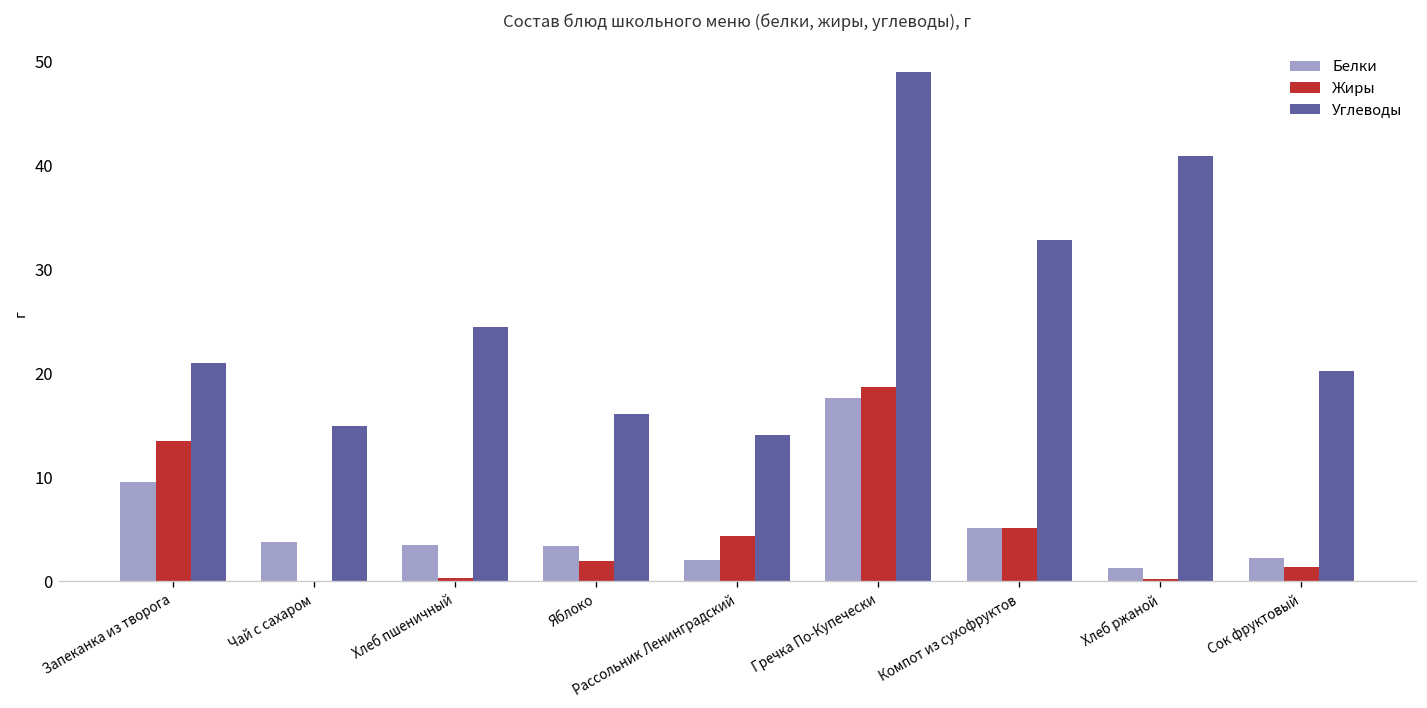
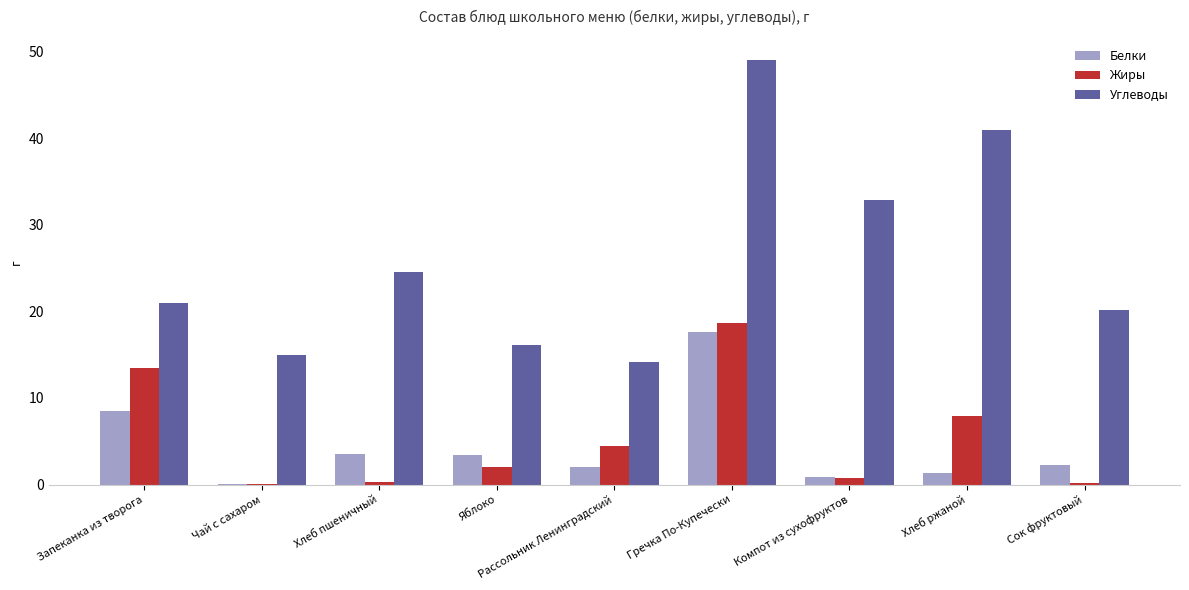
Белки, Запеканка из творога: 10 -> 8
Белки, Чай с сахаром: 4 -> 0
Белки, Компот из сухофруктов: 5 -> 1
Жиры, Компот из сухофруктов: 5 -> 1
Жиры, Хлеб ржаной: 0 -> 8
Жиры, Сок фруктовый: 1 -> 0
